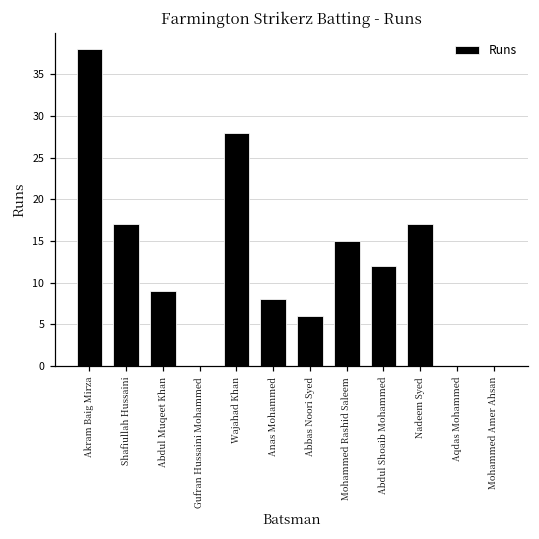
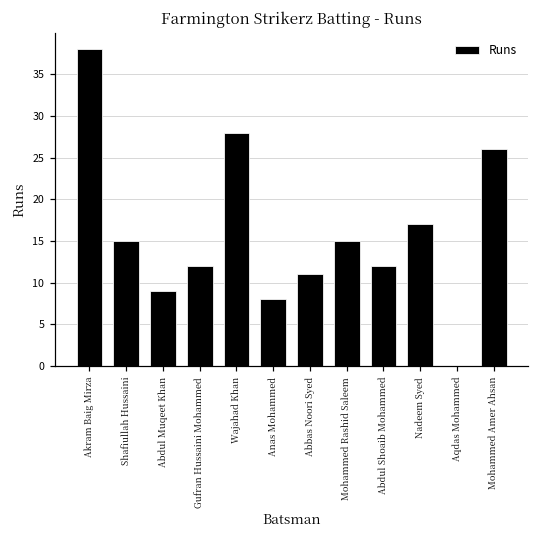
Shafiullah Hussaini: 17 -> 15
Gufran Hussaini Mohammed: 0 -> 12
Abbas Noori Syed: 6 -> 11
Mohammed Amer Ahsan: 0 -> 26
